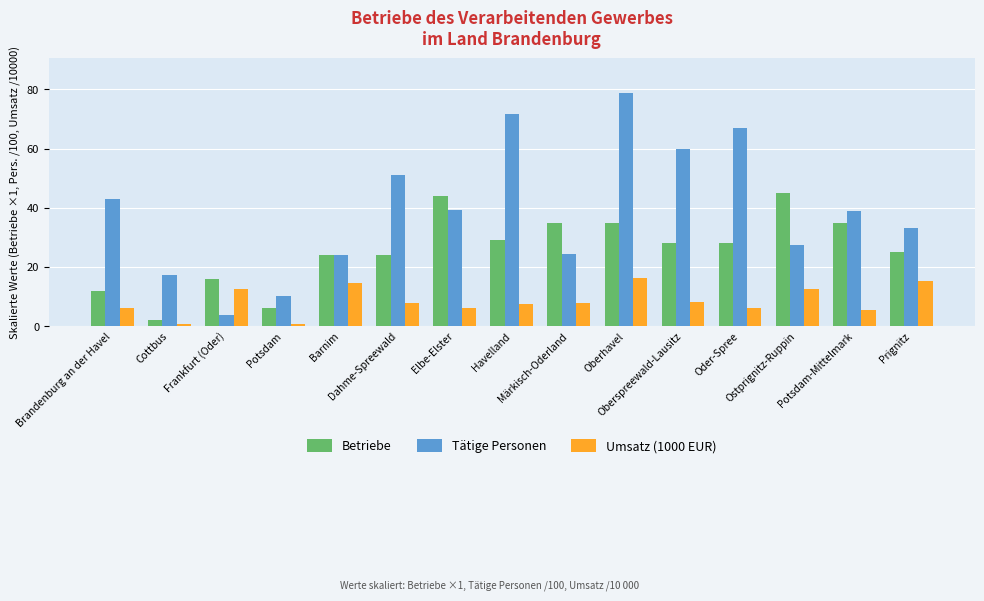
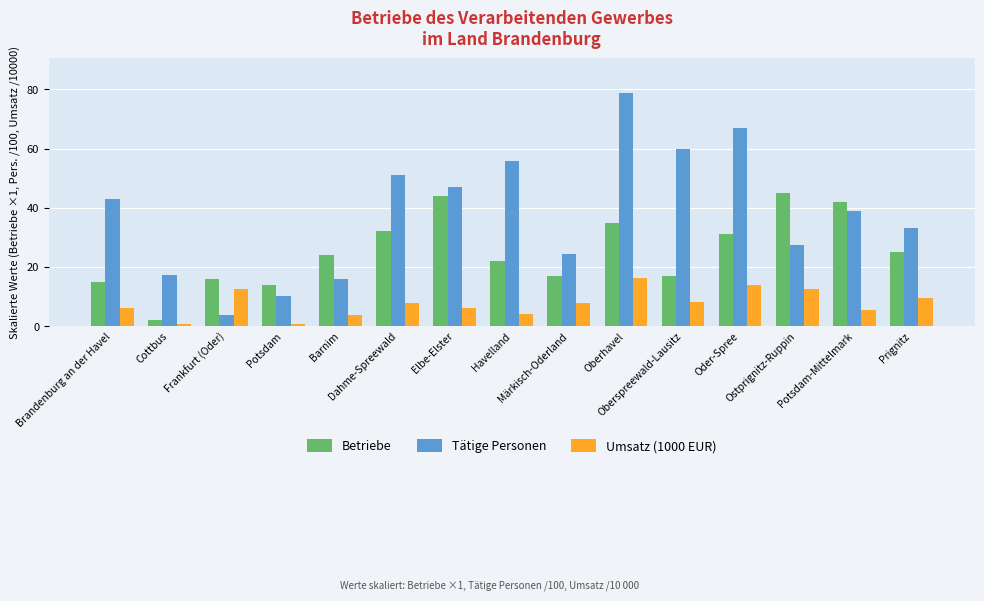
Betriebe, Brandenburg an der Havel: 12 -> 15
Betriebe, Potsdam: 6 -> 14
Tätige Personen, Barnim: 24 -> 16
Umsatz (1000 EUR), Barnim: 15 -> 4
Betriebe, Dahme-Spreewald: 24 -> 32
Tätige Personen, Elbe-Elster: 39 -> 47
Betriebe, Havelland: 29 -> 22
Tätige Personen, Havelland: 72 -> 56
Umsatz (1000 EUR), Havelland: 7 -> 4
Betriebe, Märkisch-Oderland: 35 -> 17
Betriebe, Oberspreewald-Lausitz: 28 -> 17
Betriebe, Oder-Spree: 28 -> 31
Umsatz (1000 EUR), Oder-Spree: 6 -> 14
Betriebe, Potsdam-Mittelmark: 35 -> 42
Umsatz (1000 EUR), Prignitz: 15 -> 10
